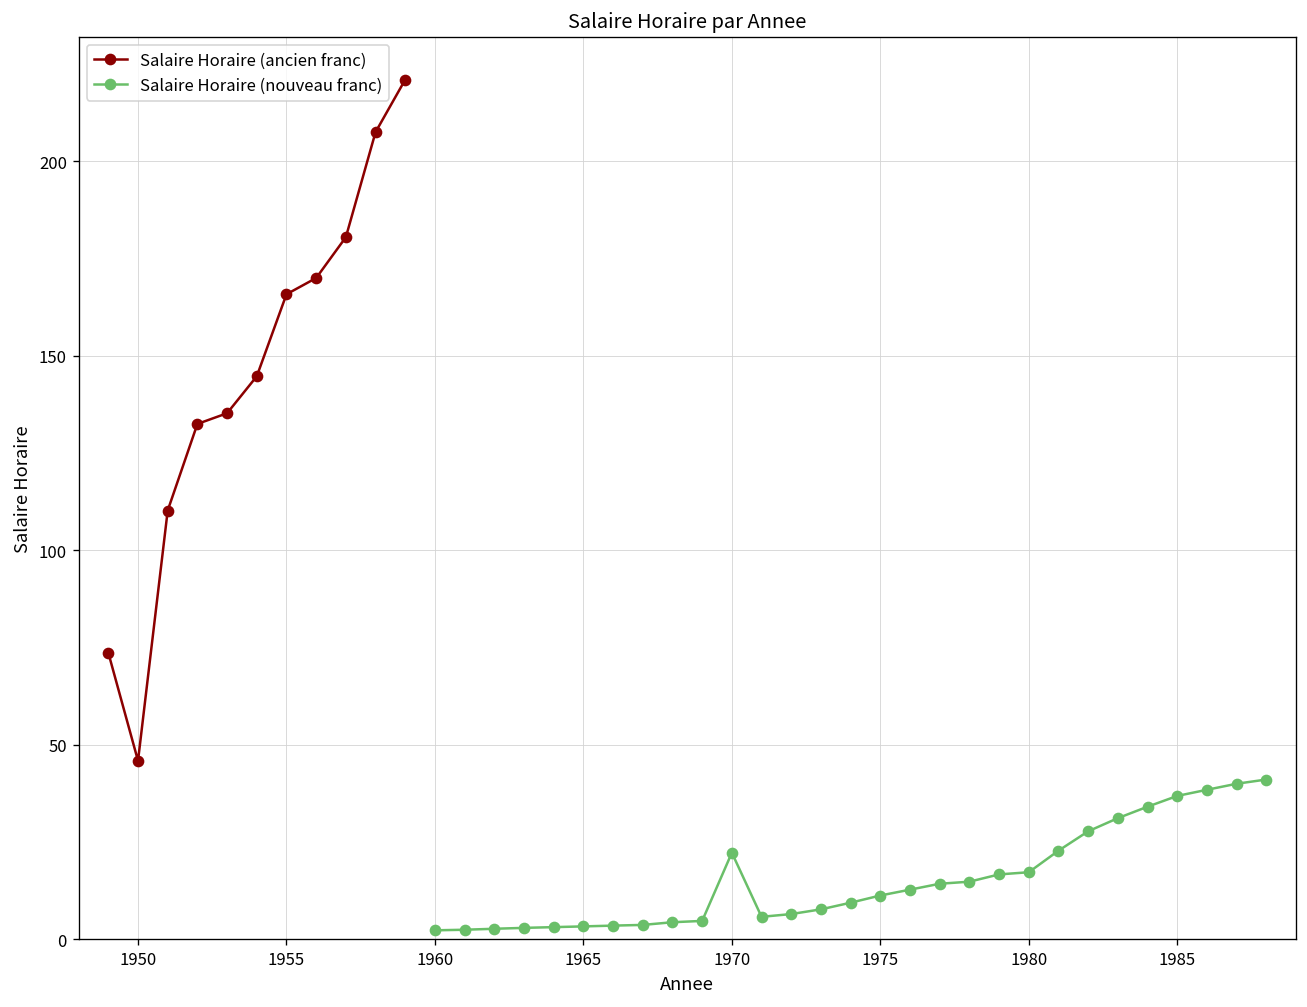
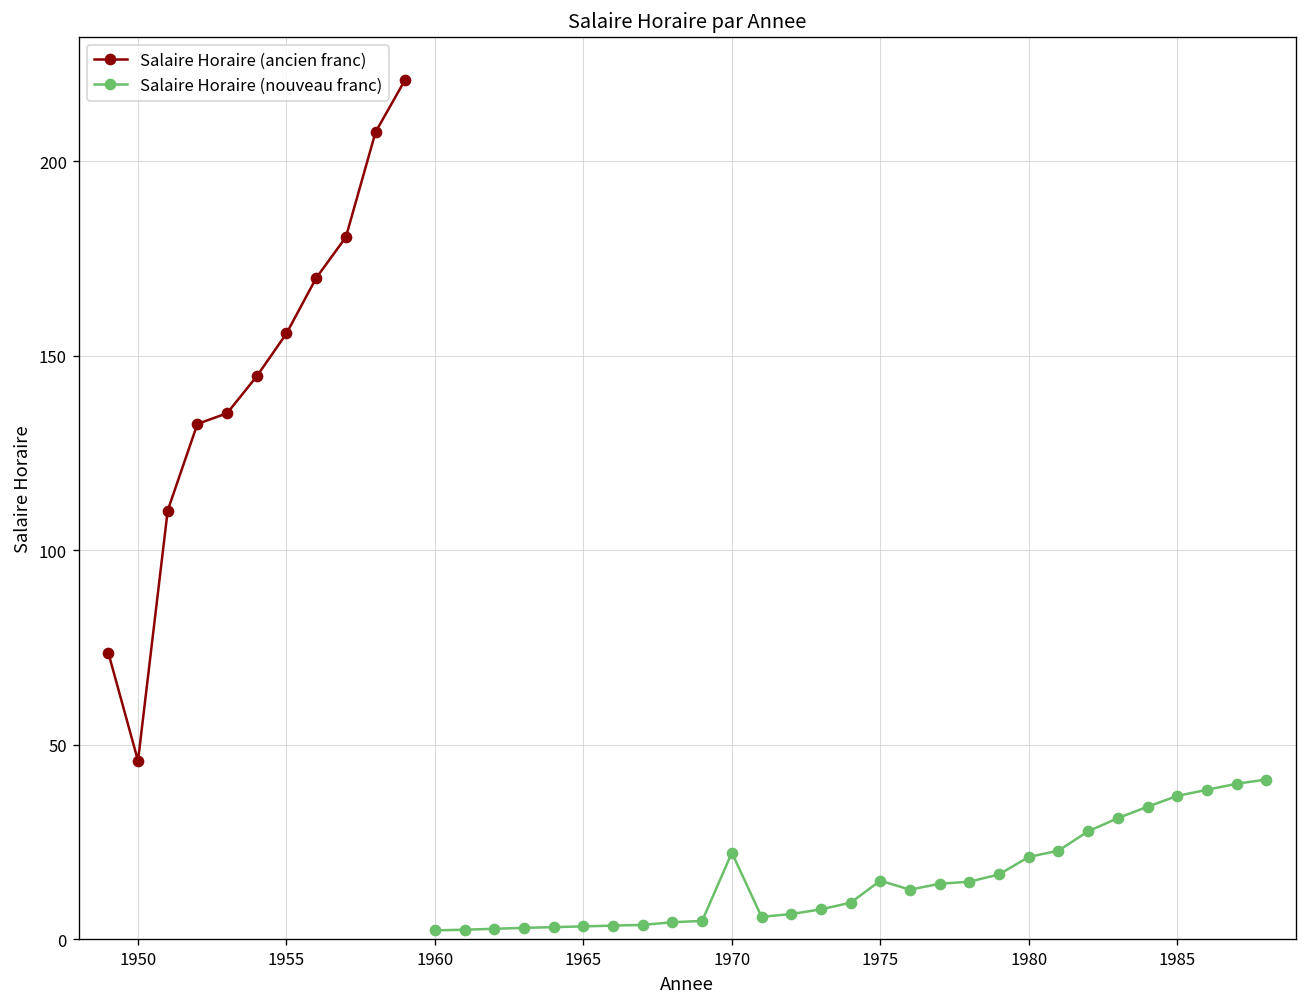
Salaire Horaire (ancien franc), 1955: 166 -> 156
Salaire Horaire (nouveau franc), 1975: 11 -> 15
Salaire Horaire (nouveau franc), 1980: 17 -> 21
